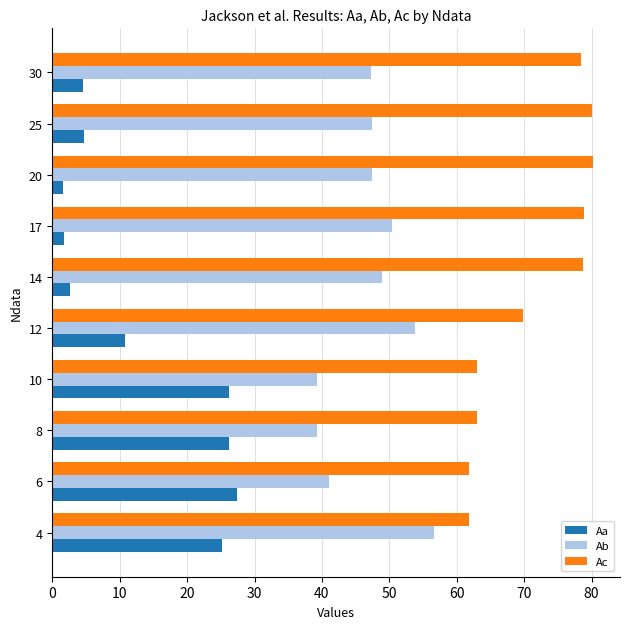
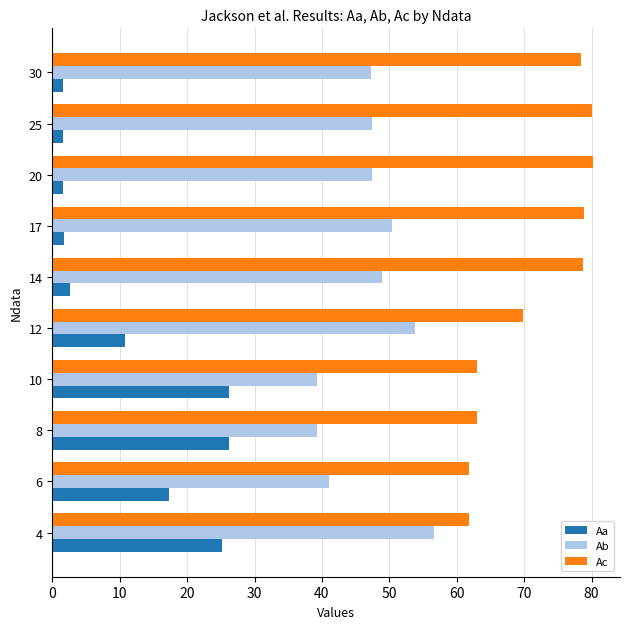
Aa, 30: 5 -> 2
Aa, 25: 5 -> 2
Aa, 6: 27 -> 17
